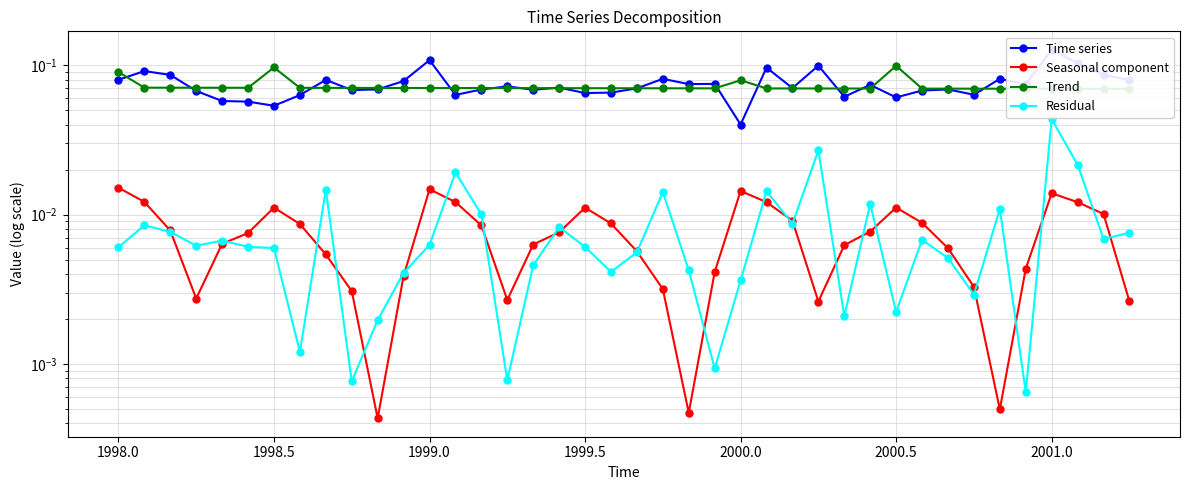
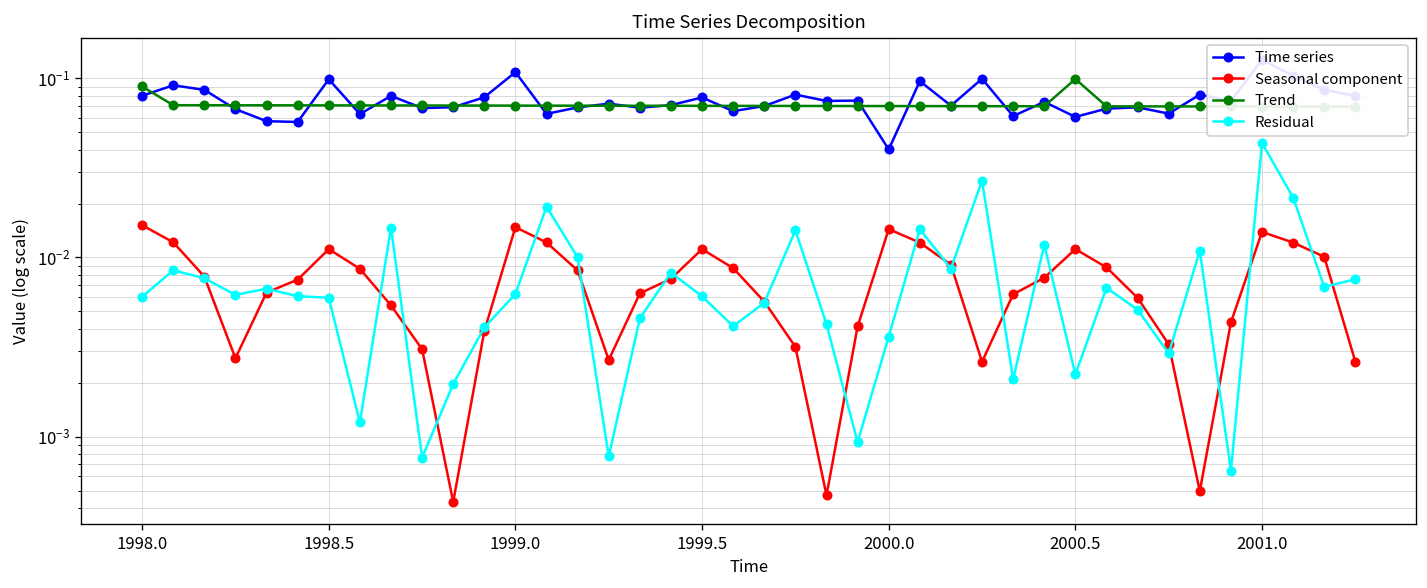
Time series, 1998.5: 0.054 -> 0.10
Trend, 1998.5: 0.10 -> 0.07
Time series, 1999.5: 0.07 -> 0.08
Trend, 2000.0: 0.08 -> 0.07
